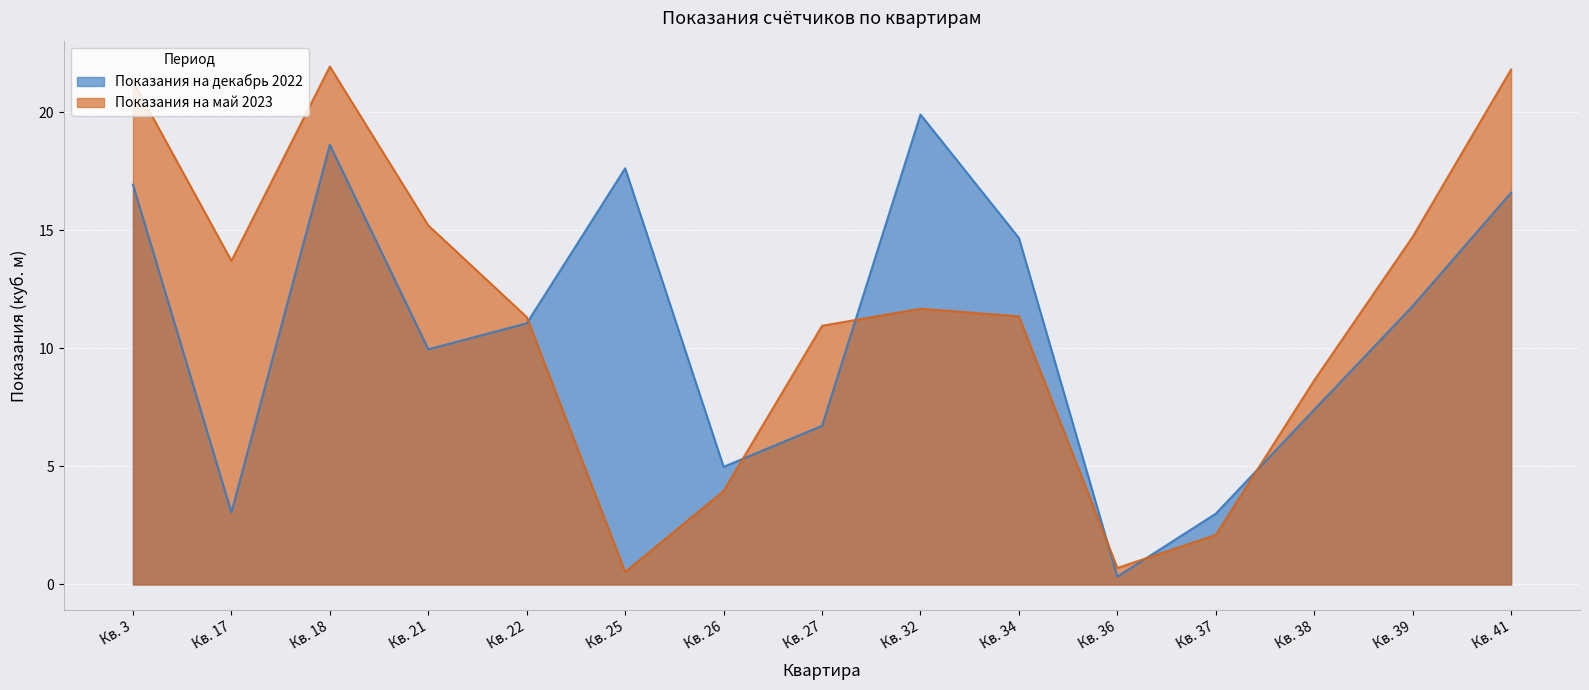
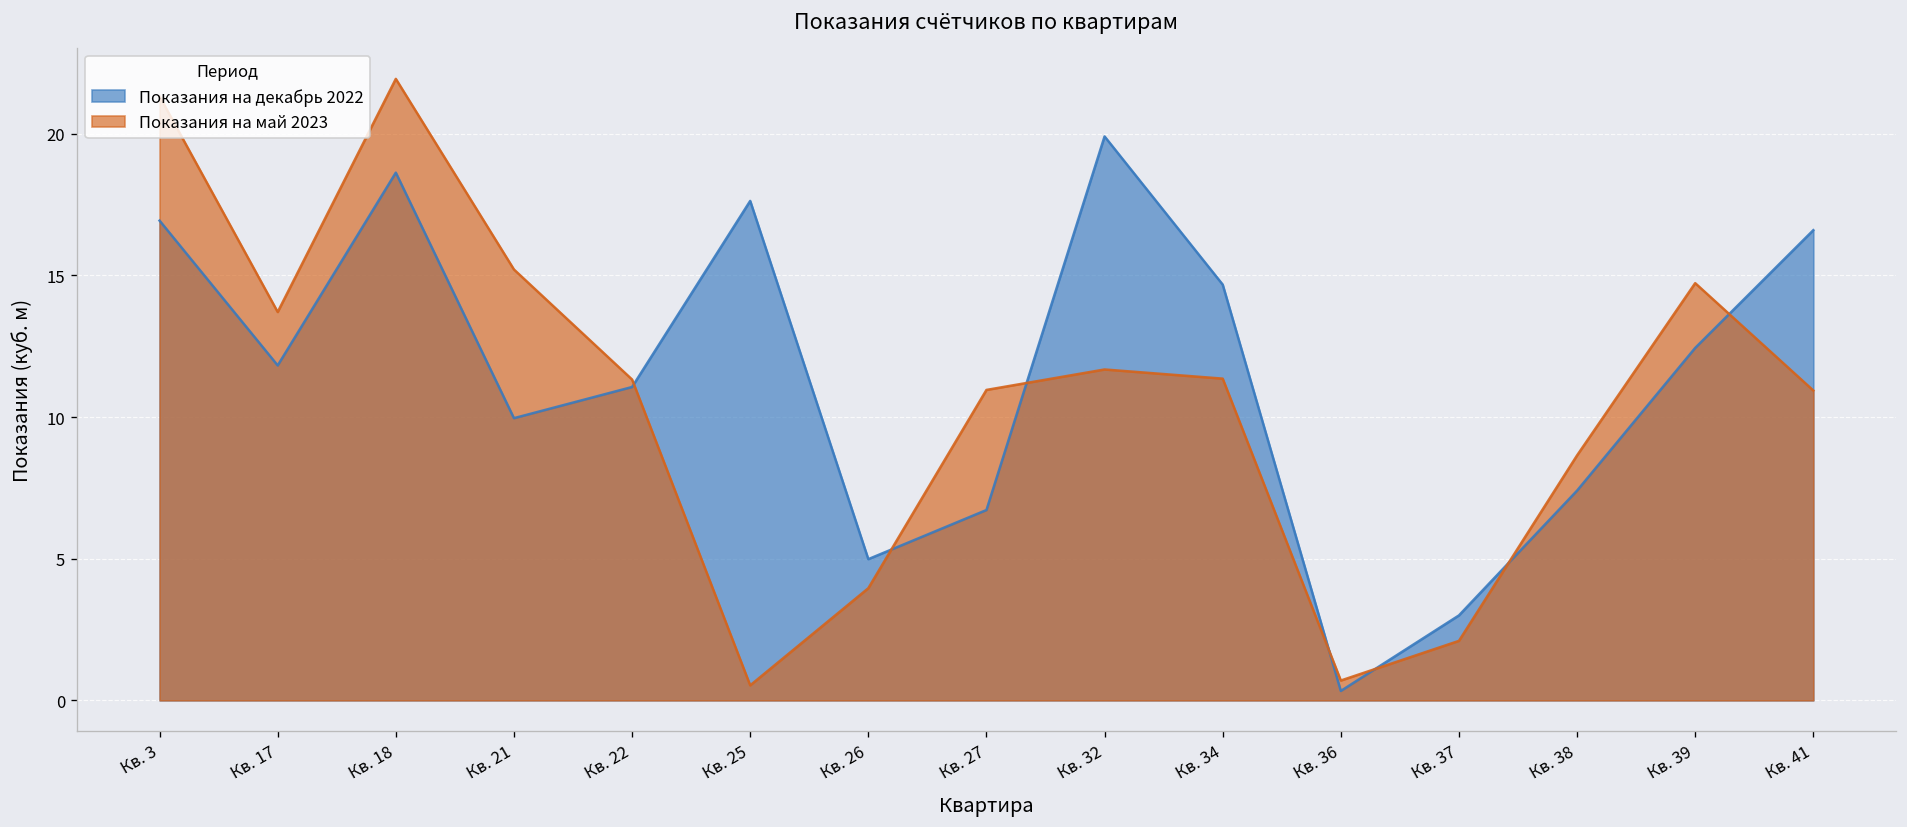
Показания на декабрь 2022, Кв. 17: 3.1 -> 11.8
Показания на декабрь 2022, Кв. 39: 11.8 -> 12.4
Показания на май 2023, Кв. 41: 21.8 -> 10.9
